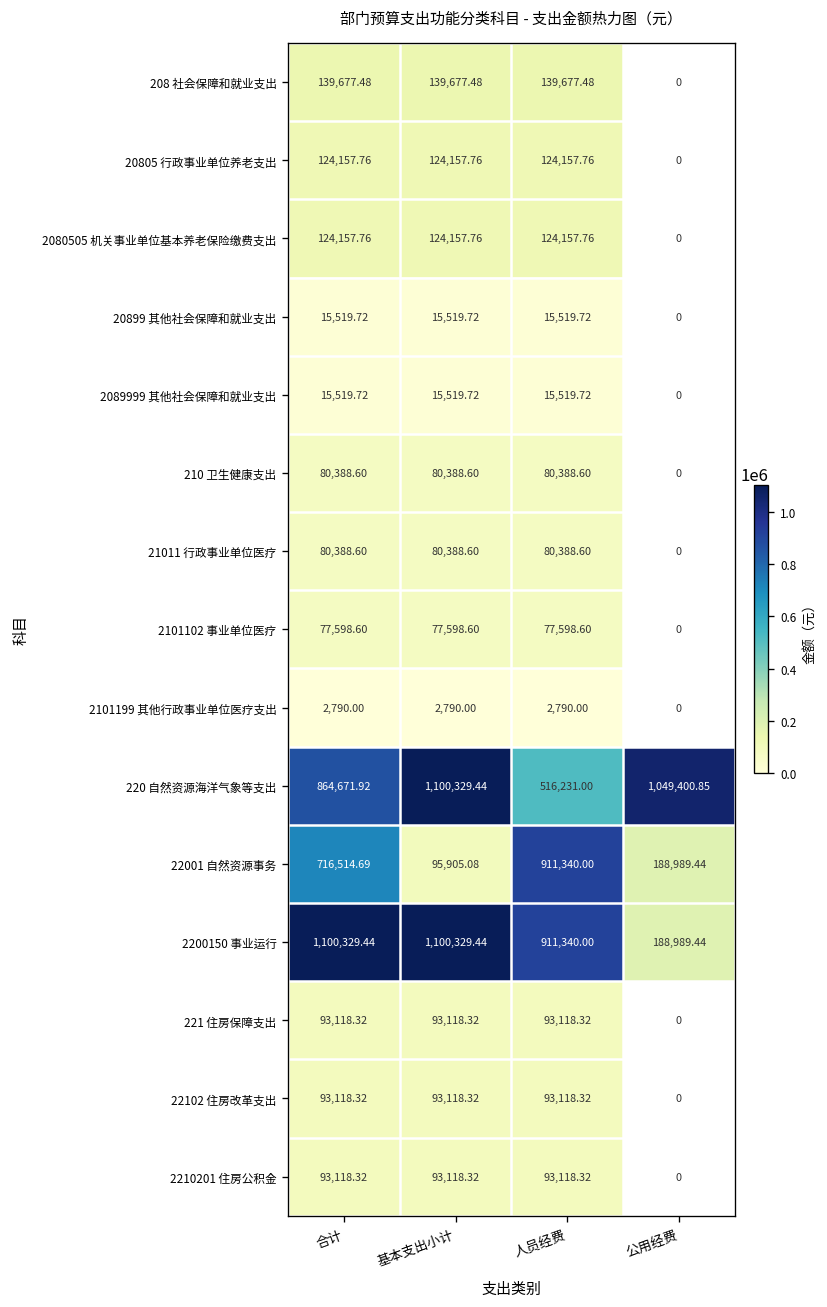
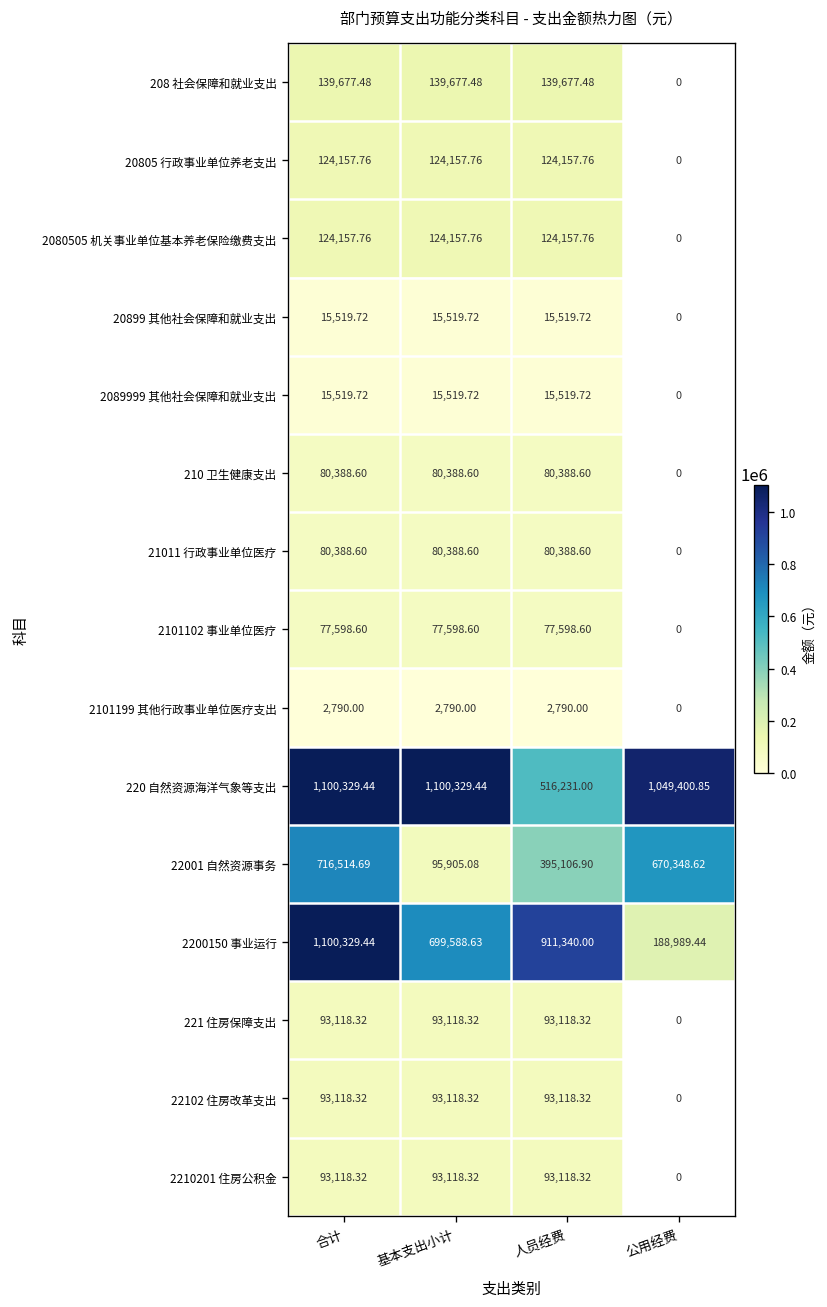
220 自然资源海洋气象等支出, 合计: 864,671.92 -> 1,100,329.44
22001 自然资源事务, 人员经费: 911,340.00 -> 395,106.90
22001 自然资源事务, 公用经费: 188,989.44 -> 670,348.62
2200150 事业运行, 基本支出小计: 1,100,329.44 -> 699,588.63
